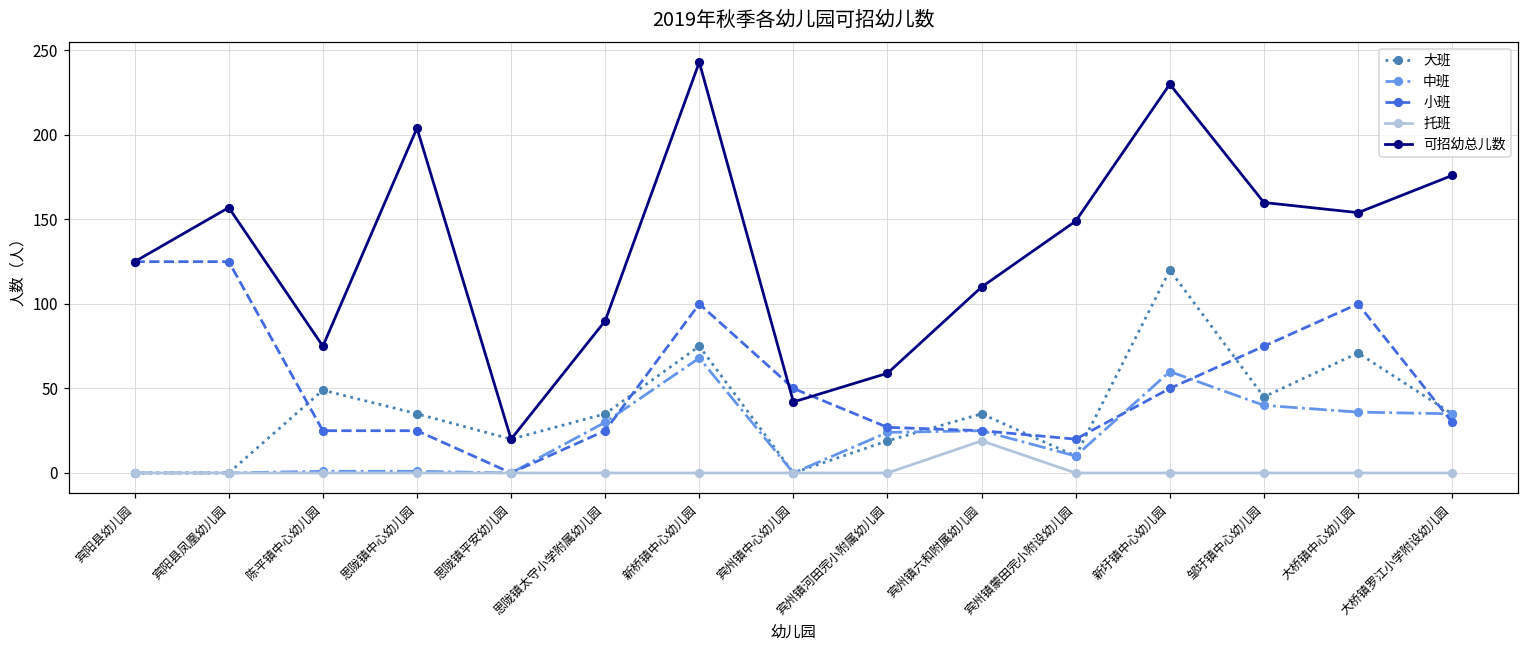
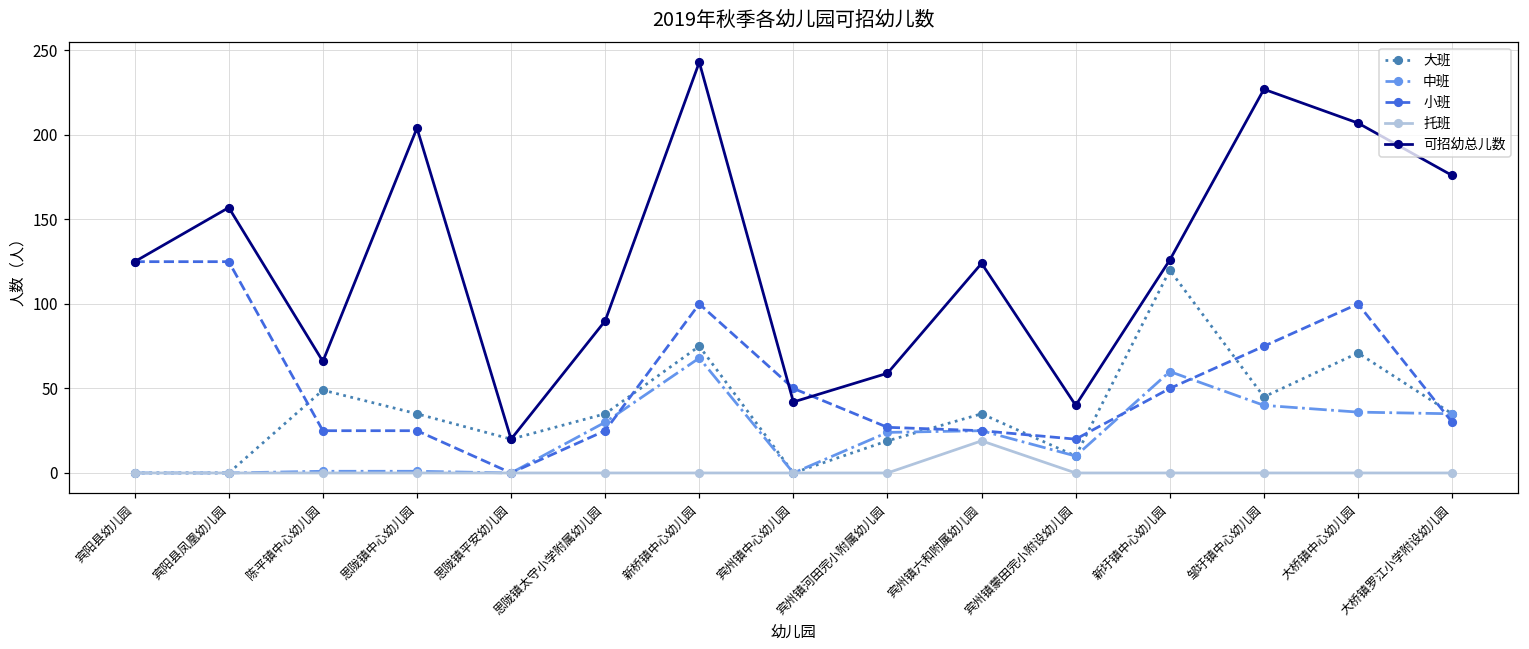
可招幼总儿数, 陈平镇中心幼儿园: 75 -> 66
可招幼总儿数, 宾州镇六和附属幼儿园: 110 -> 124
可招幼总儿数, 宾州镇蒙田完小附设幼儿园: 149 -> 40
可招幼总儿数, 新圩镇中心幼儿园: 230 -> 126
可招幼总儿数, 邹圩镇中心幼儿园: 160 -> 227
可招幼总儿数, 大桥镇中心幼儿园: 154 -> 207
